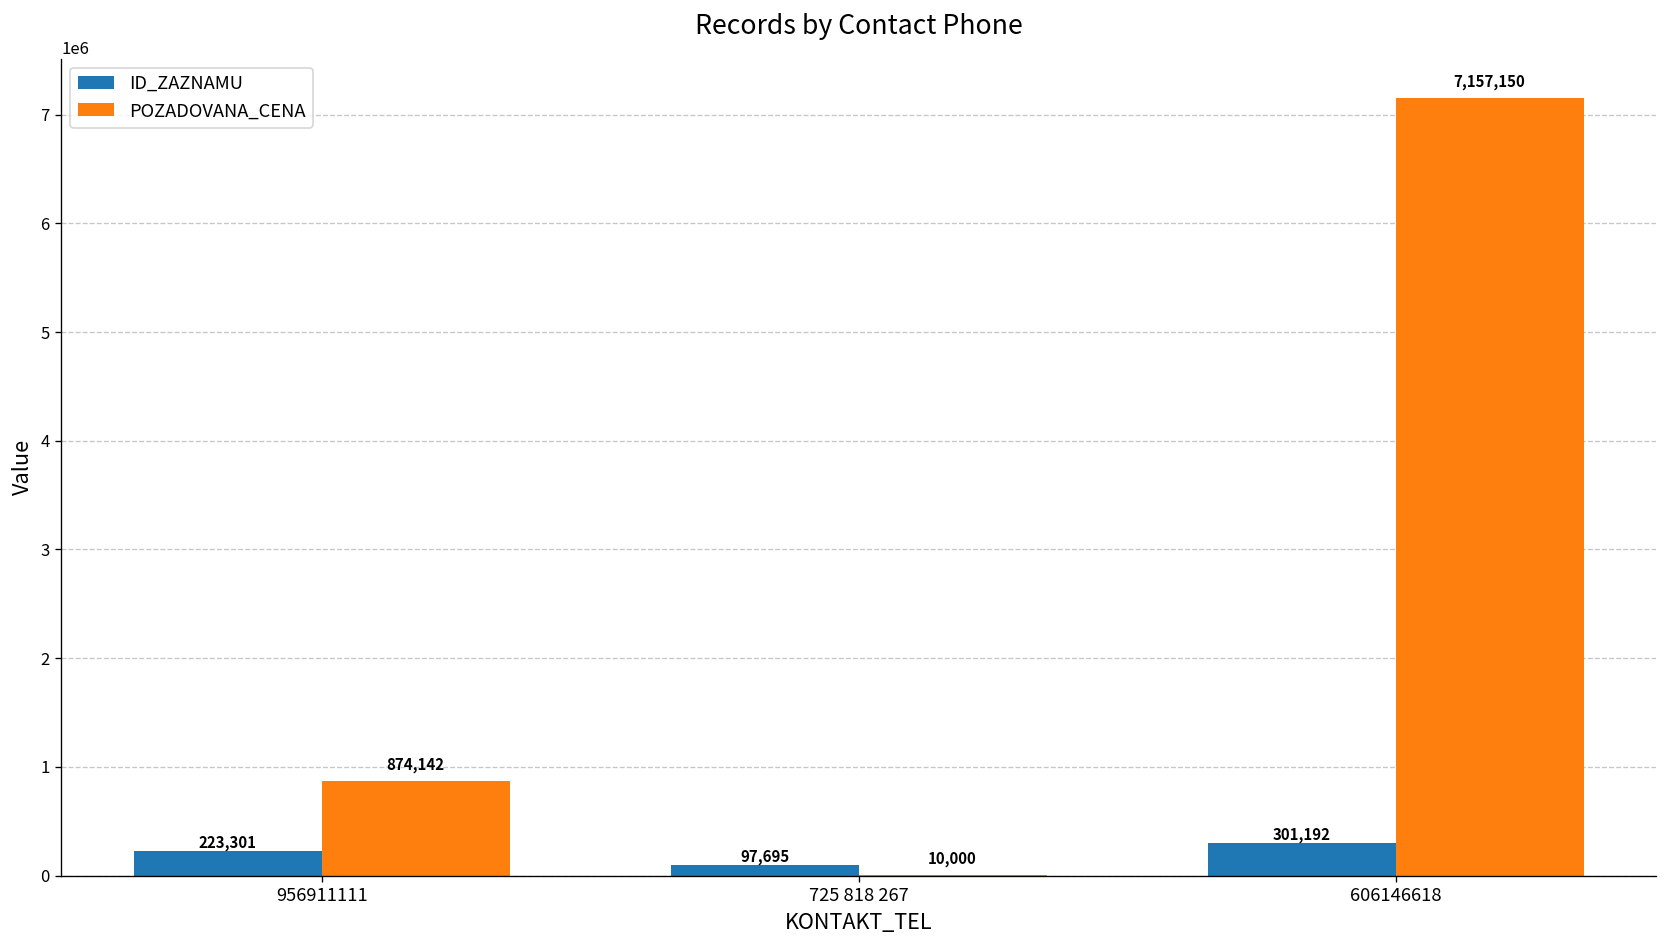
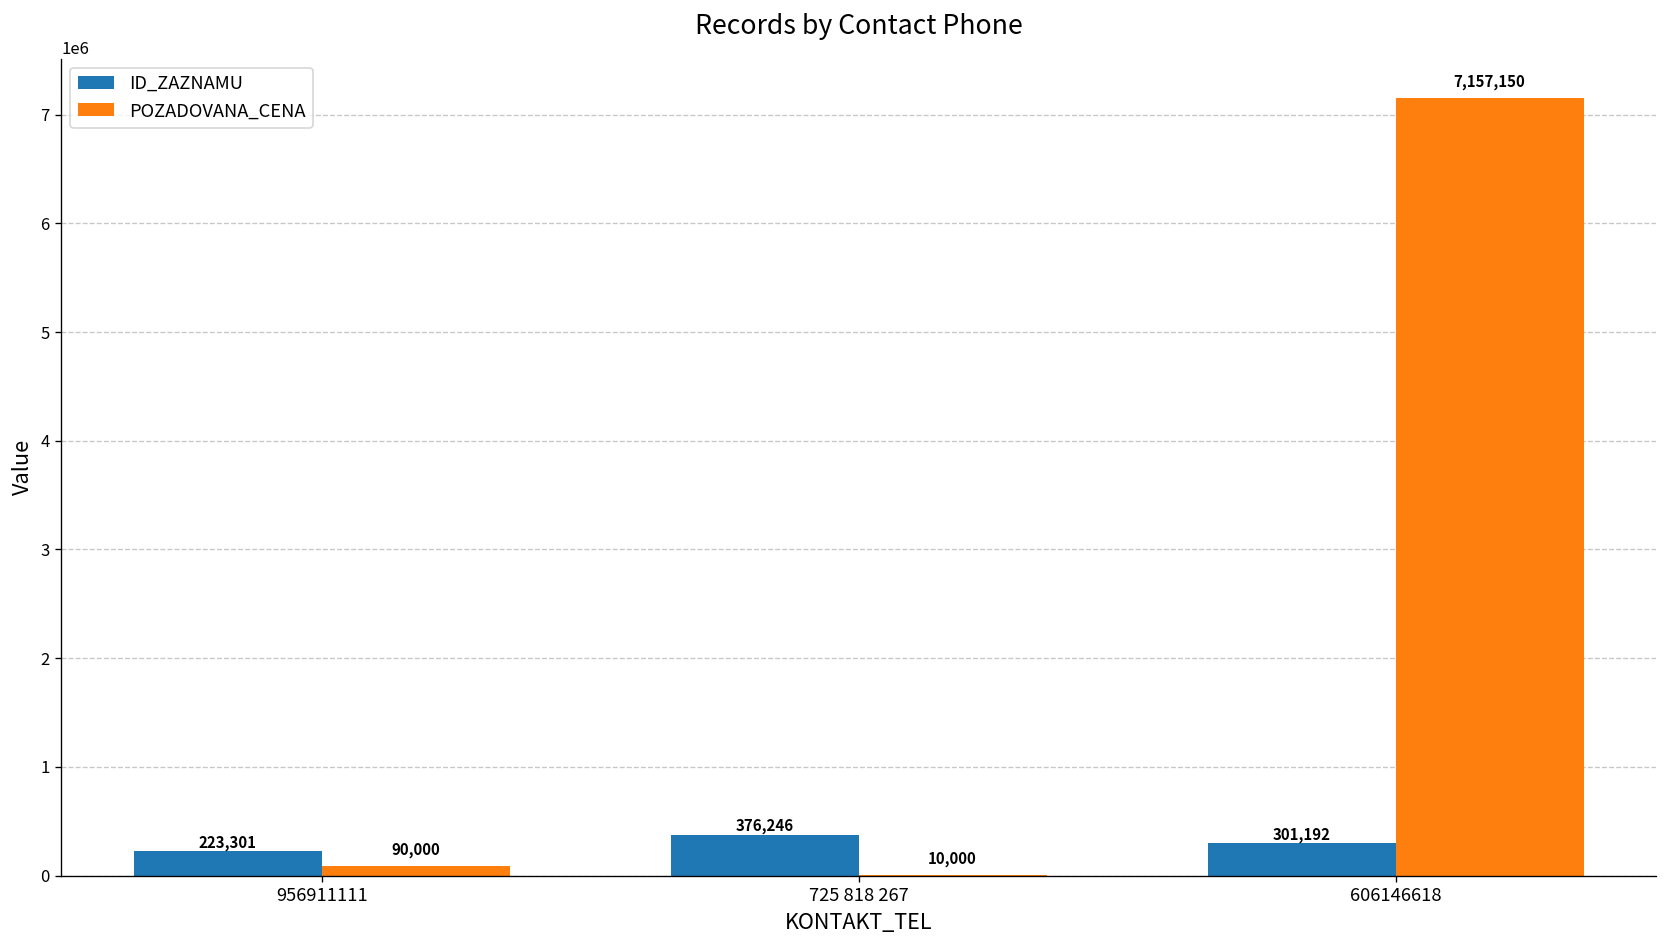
POZADOVANA_CENA, 956911111: 874,142 -> 90,000
ID_ZAZNAMU, 725 818 267: 97,695 -> 376,246
